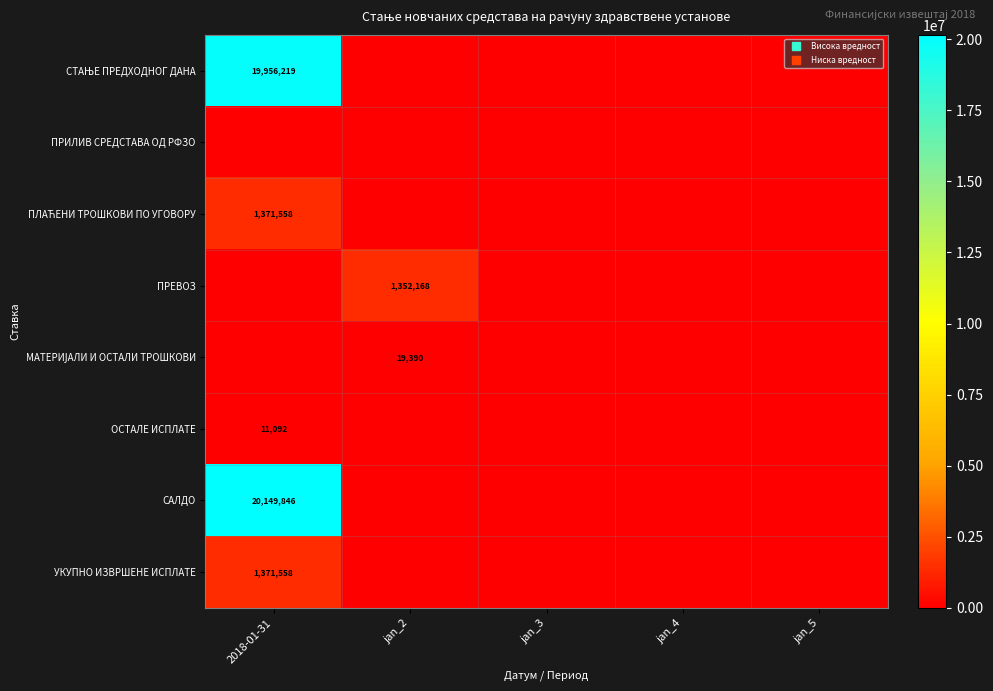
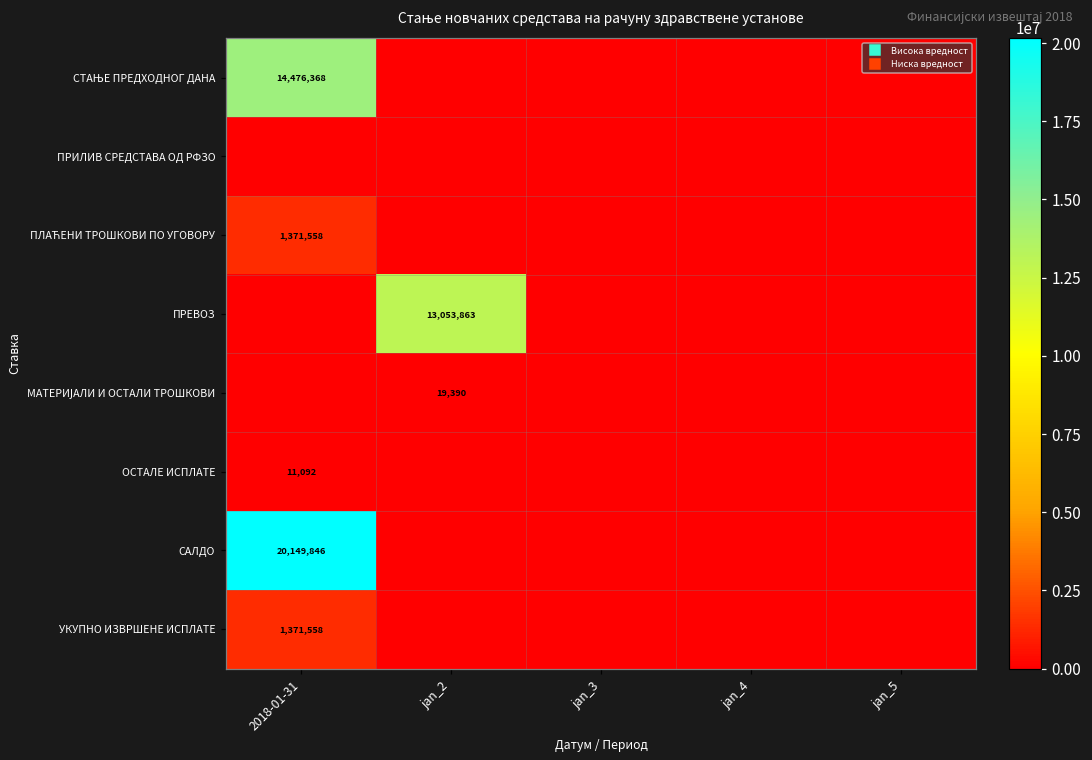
СТАЊЕ ПРЕДХОДНОГ ДАНА, 2018-01-31: 19,956,219 -> 14,476,368
ПРЕВОЗ, jan_2: 1,352,168 -> 13,053,863
